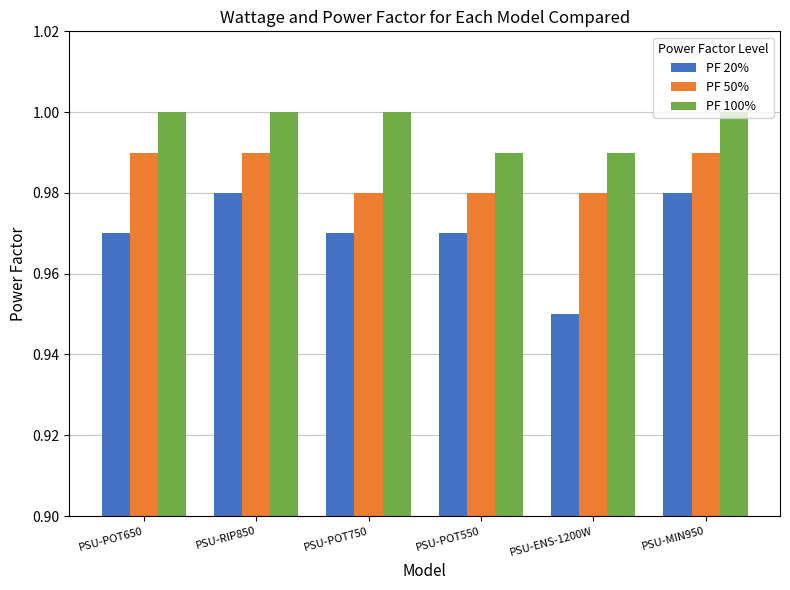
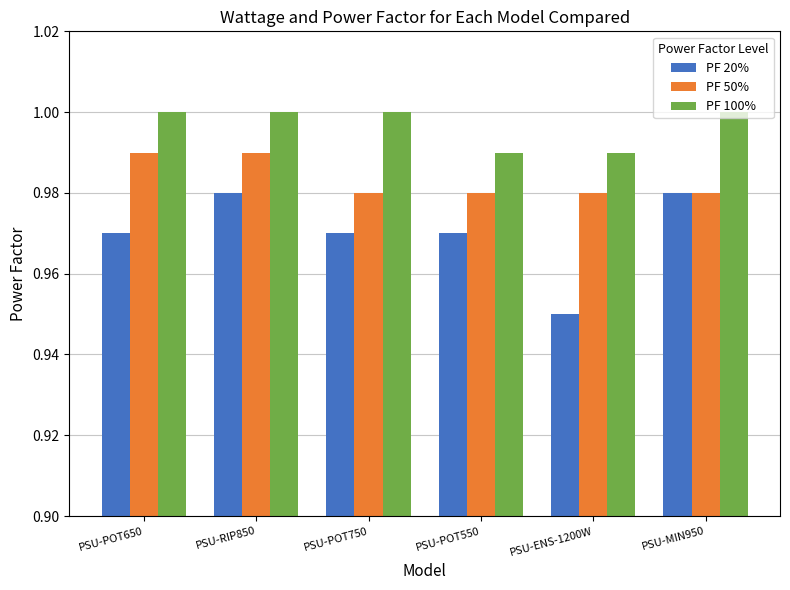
PF 50%, PSU-MIN950: 0.99 -> 0.98
